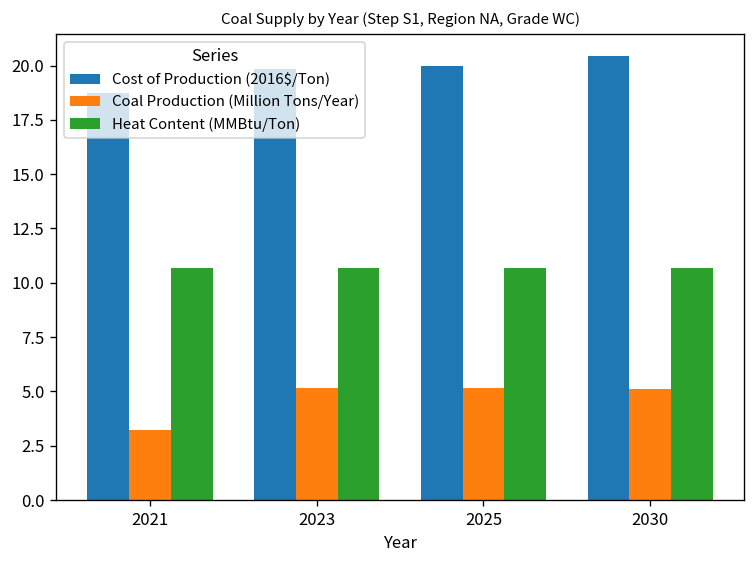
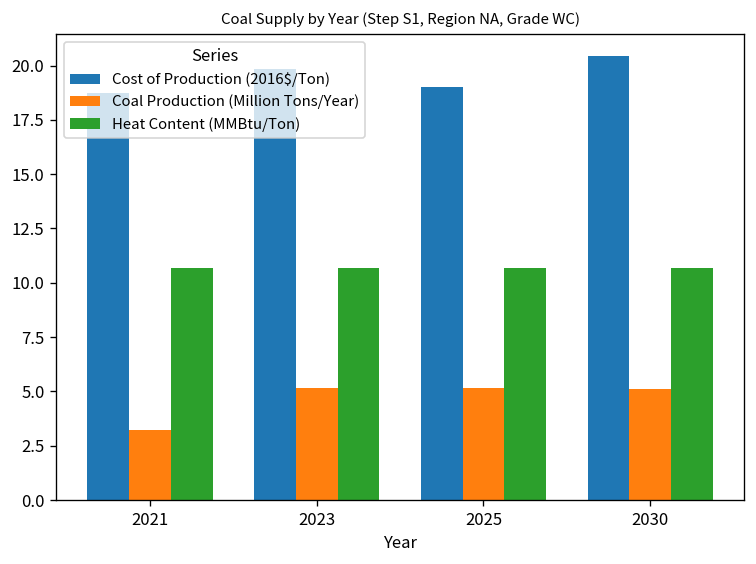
Cost of Production (2016$/Ton), 2025: 20.0 -> 19.0
